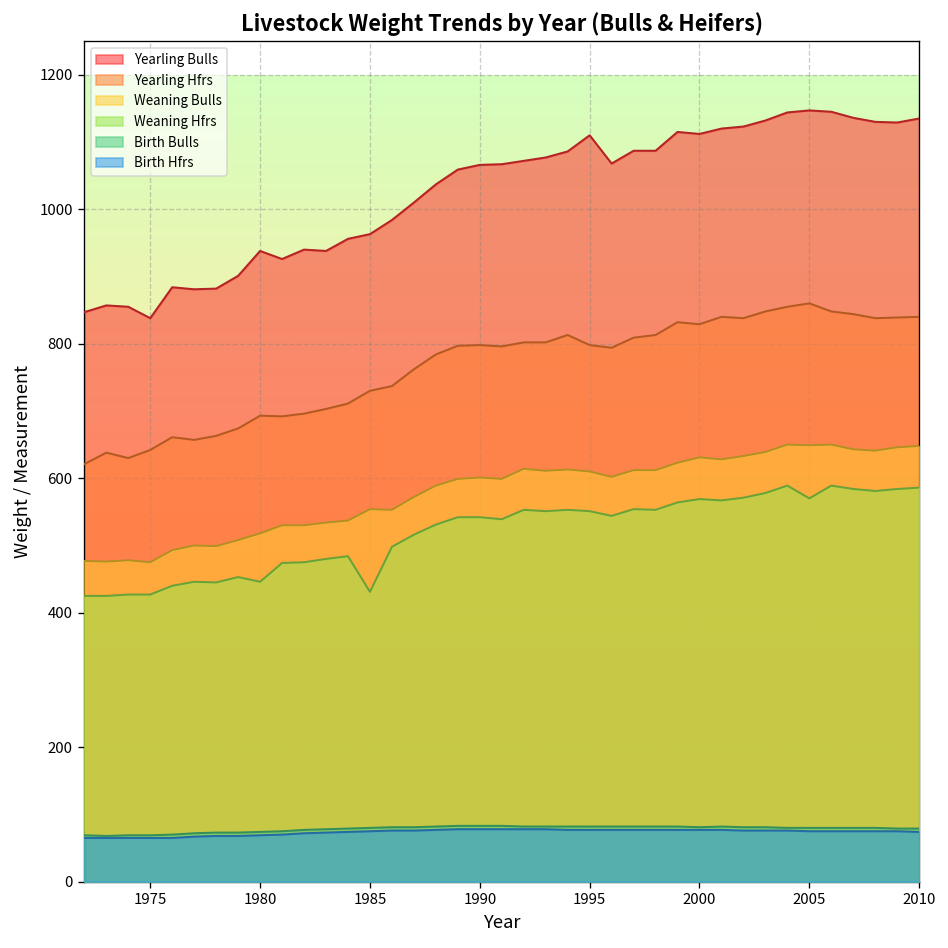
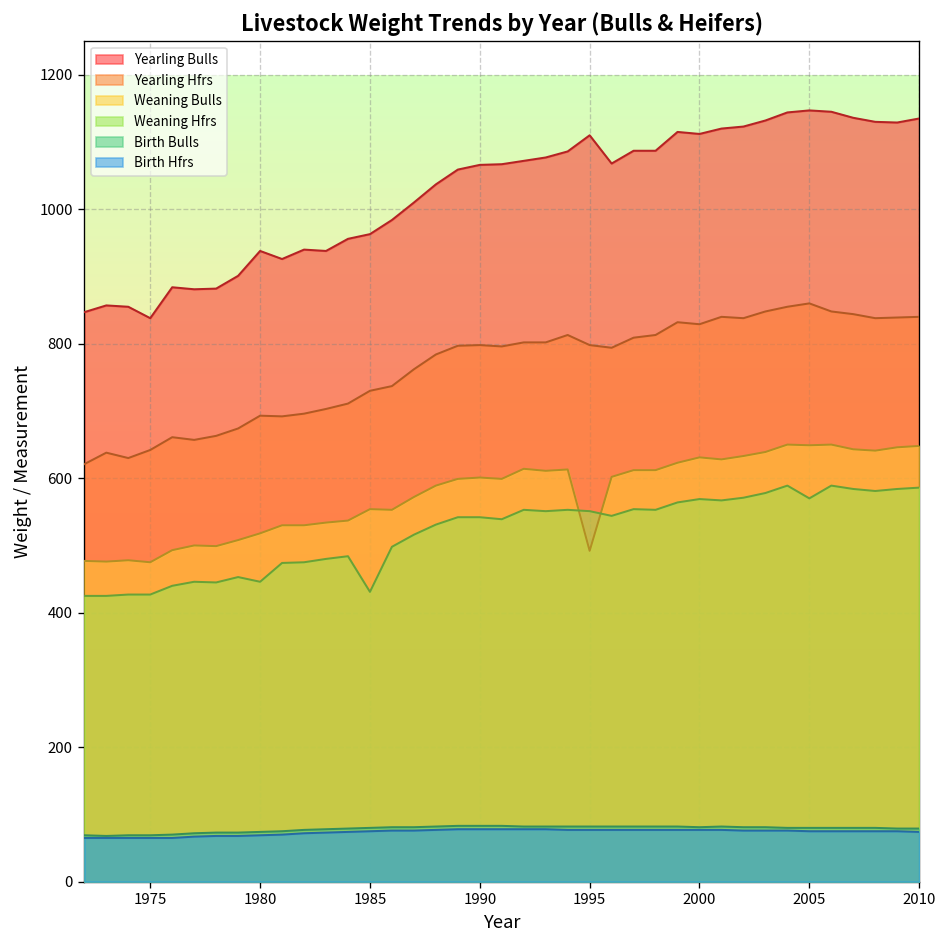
Weaning Bulls, 1995: 610 -> 490
